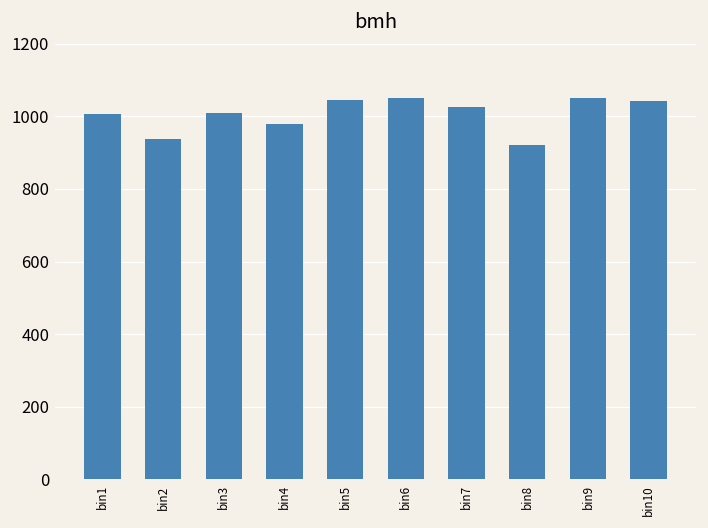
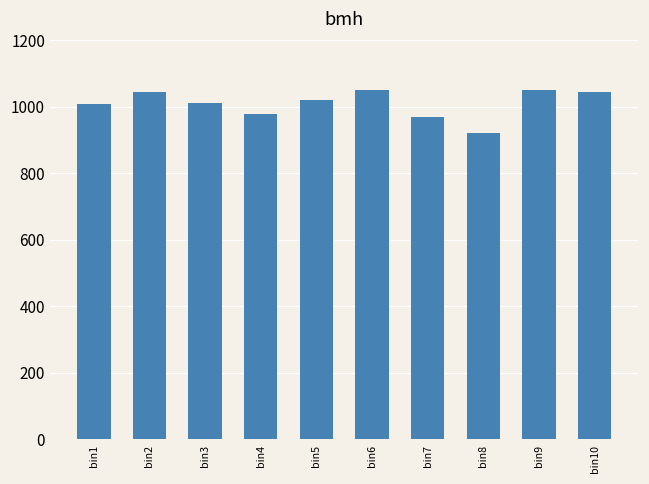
bin2: 940 -> 1040
bin5: 1050 -> 1020
bin7: 1030 -> 970
